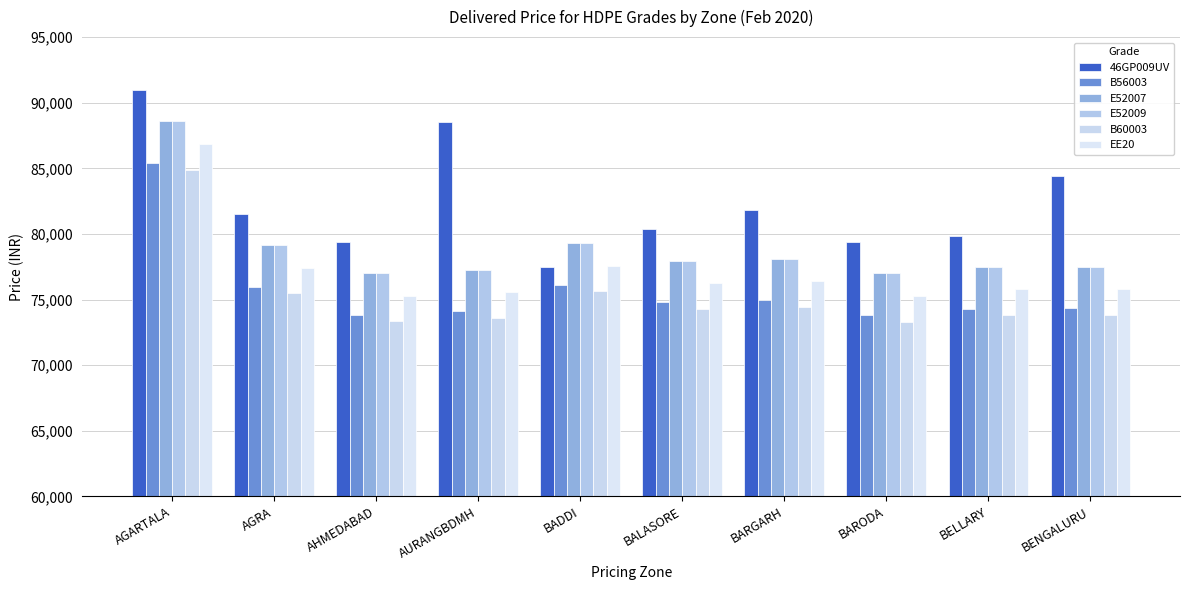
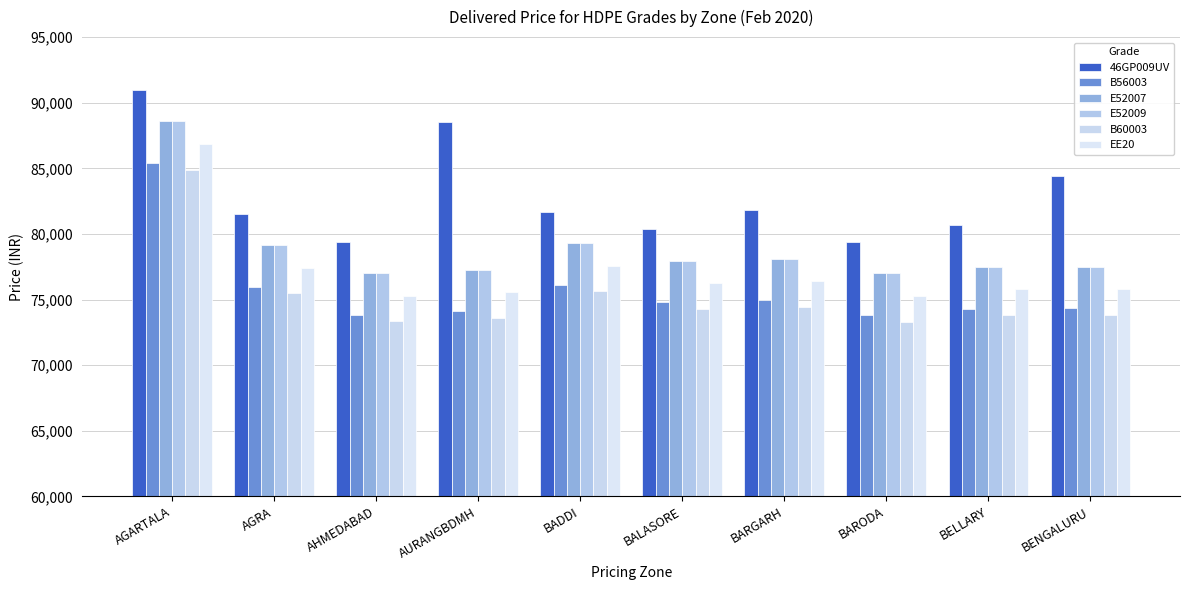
46GP009UV, BADDI: 77,500 -> 81,700
46GP009UV, BELLARY: 79,900 -> 80,700
